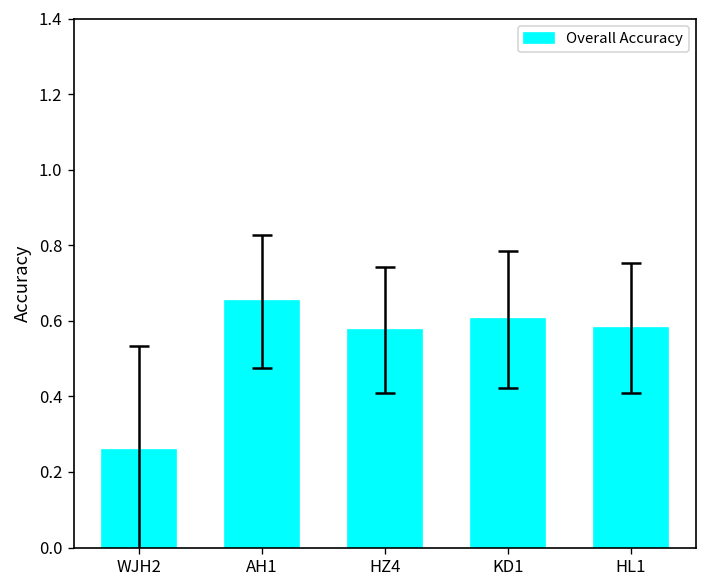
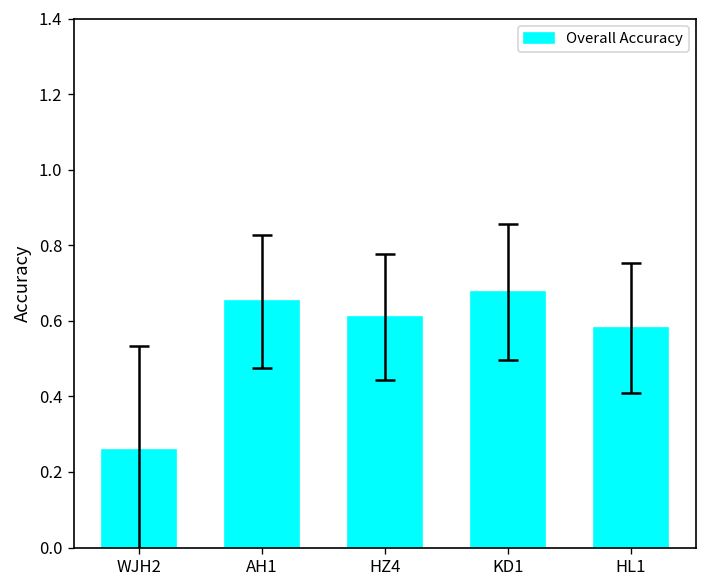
Overall Accuracy, HZ4: 0.58 -> 0.61
Overall Accuracy, KD1: 0.60 -> 0.68
